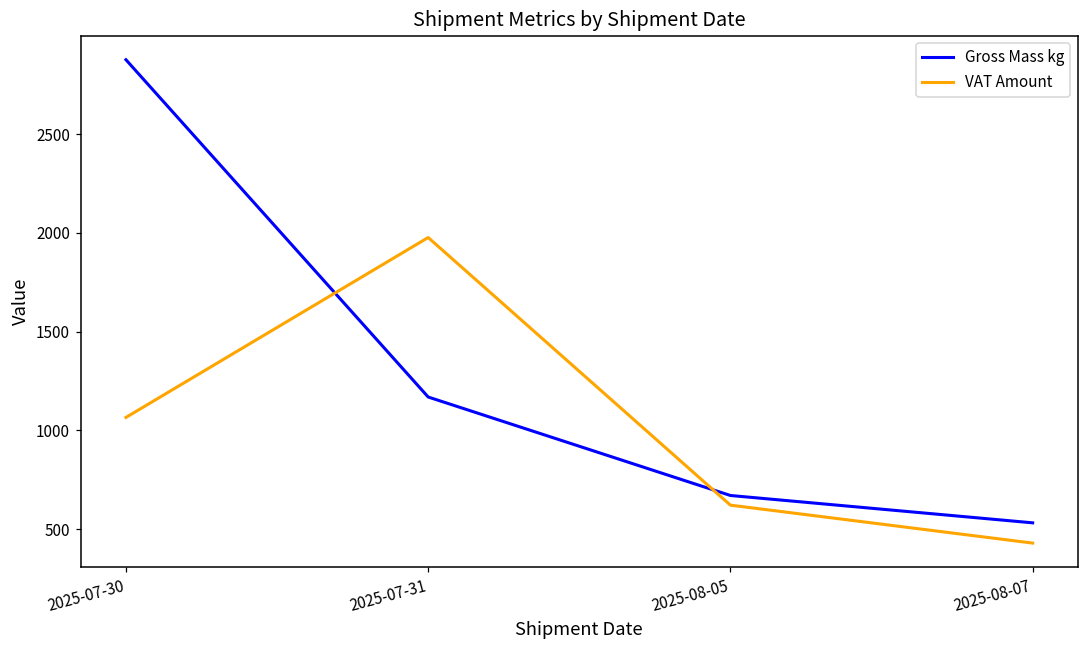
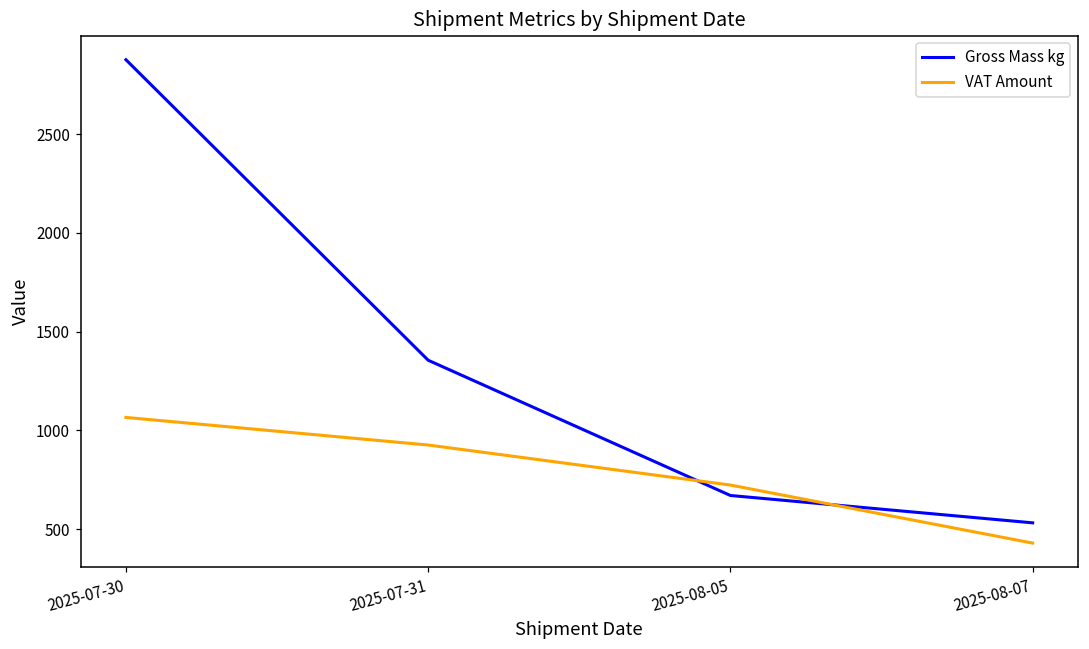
Gross Mass kg, 2025-07-31: 1170 -> 1350
VAT Amount, 2025-07-31: 1980 -> 930
VAT Amount, 2025-08-05: 620 -> 720
